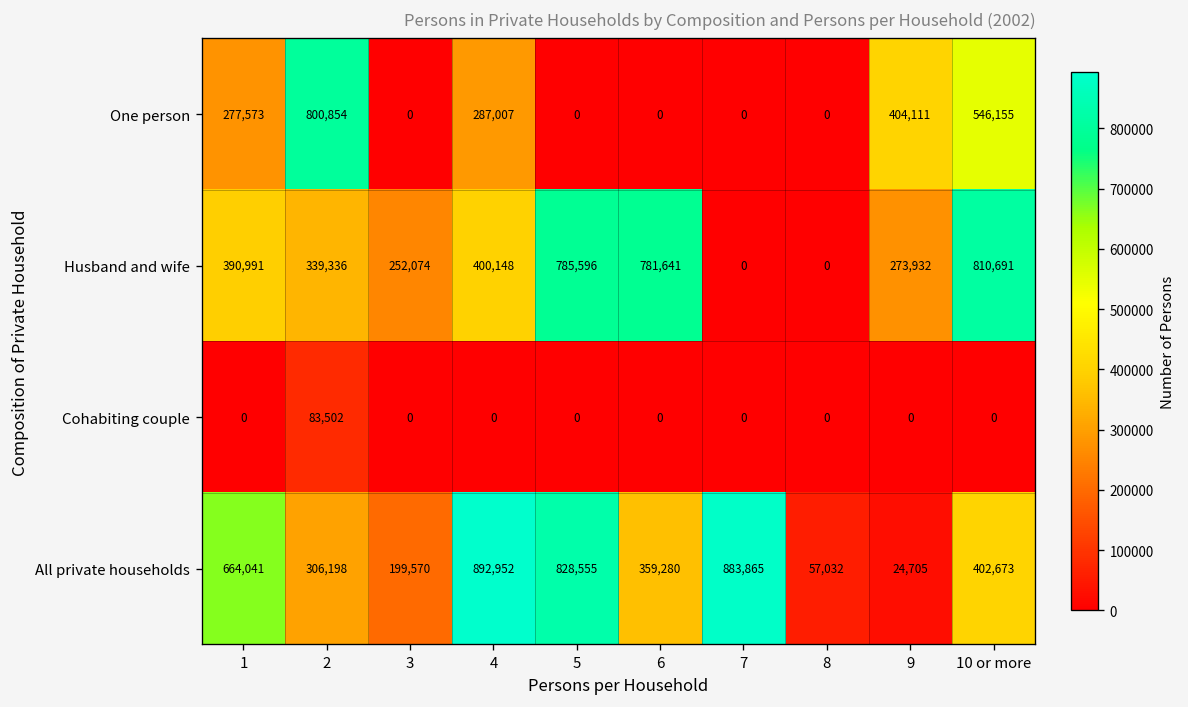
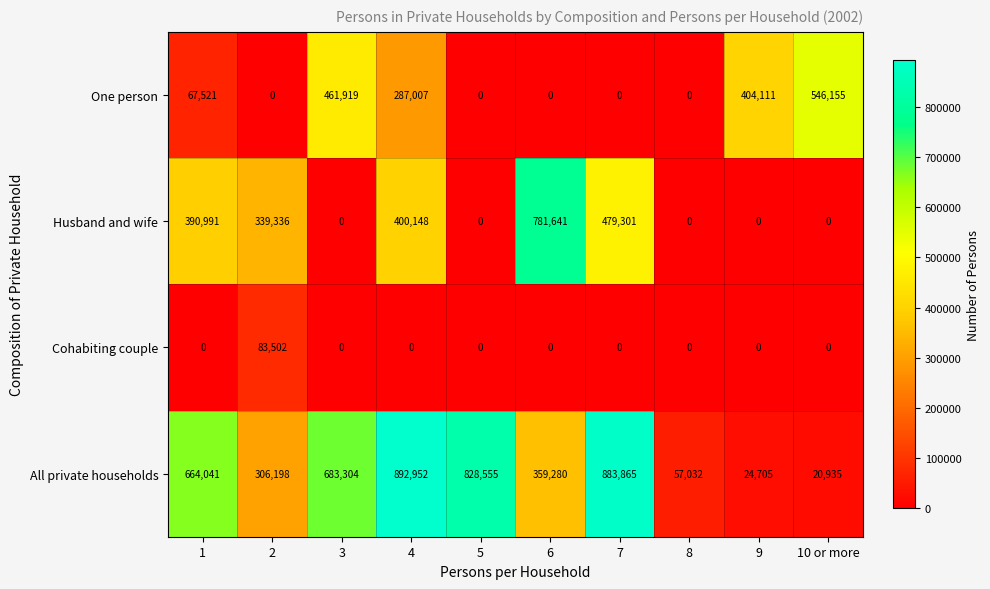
One person, 1: 277,573 -> 67,521
One person, 2: 800,854 -> 0
One person, 3: 0 -> 461,919
Husband and wife, 3: 252,074 -> 0
Husband and wife, 5: 785,596 -> 0
Husband and wife, 7: 0 -> 479,301
Husband and wife, 9: 273,932 -> 0
Husband and wife, 10 or more: 810,691 -> 0
All private households, 3: 199,570 -> 683,304
All private households, 10 or more: 402,673 -> 20,935
